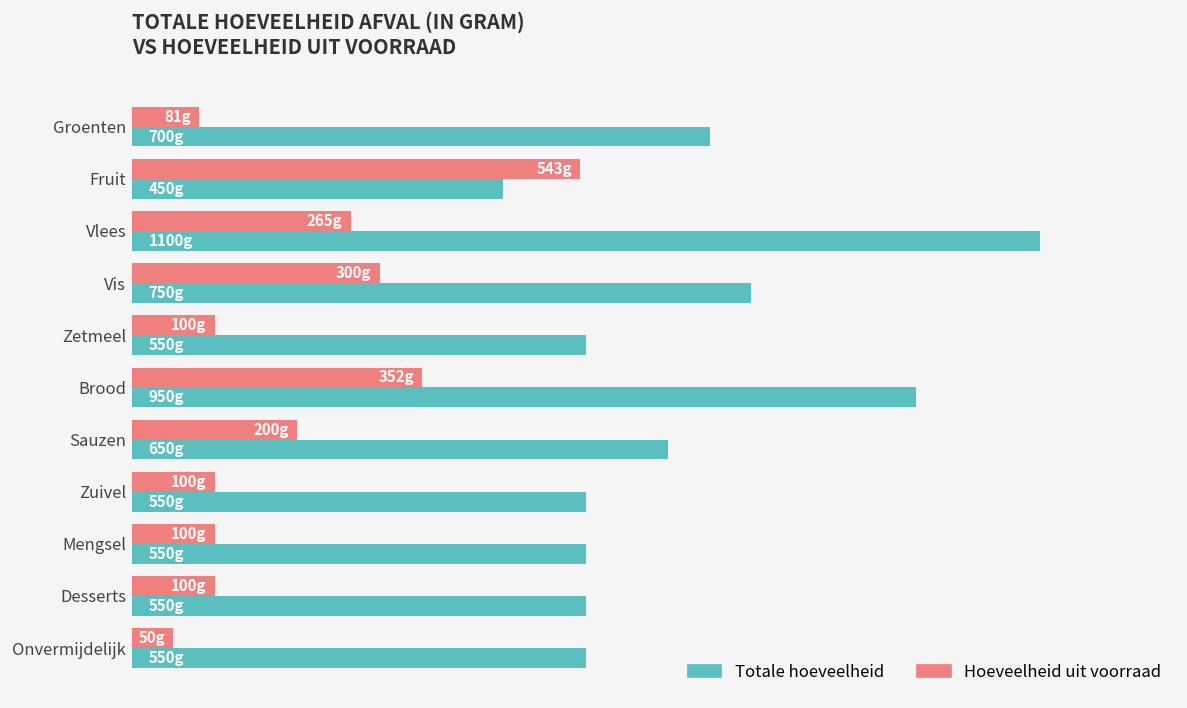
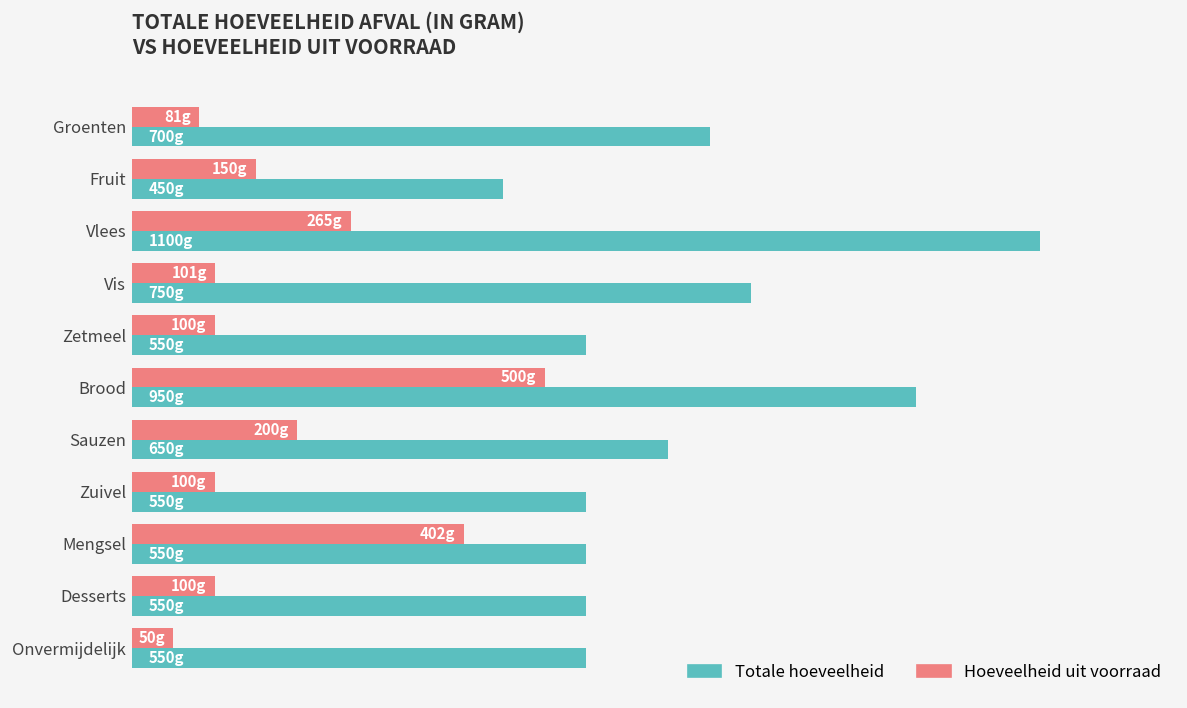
Hoeveelheid uit voorraad, Fruit: 543g -> 150g
Hoeveelheid uit voorraad, Vis: 300g -> 101g
Hoeveelheid uit voorraad, Brood: 352g -> 500g
Hoeveelheid uit voorraad, Mengsel: 100g -> 402g
